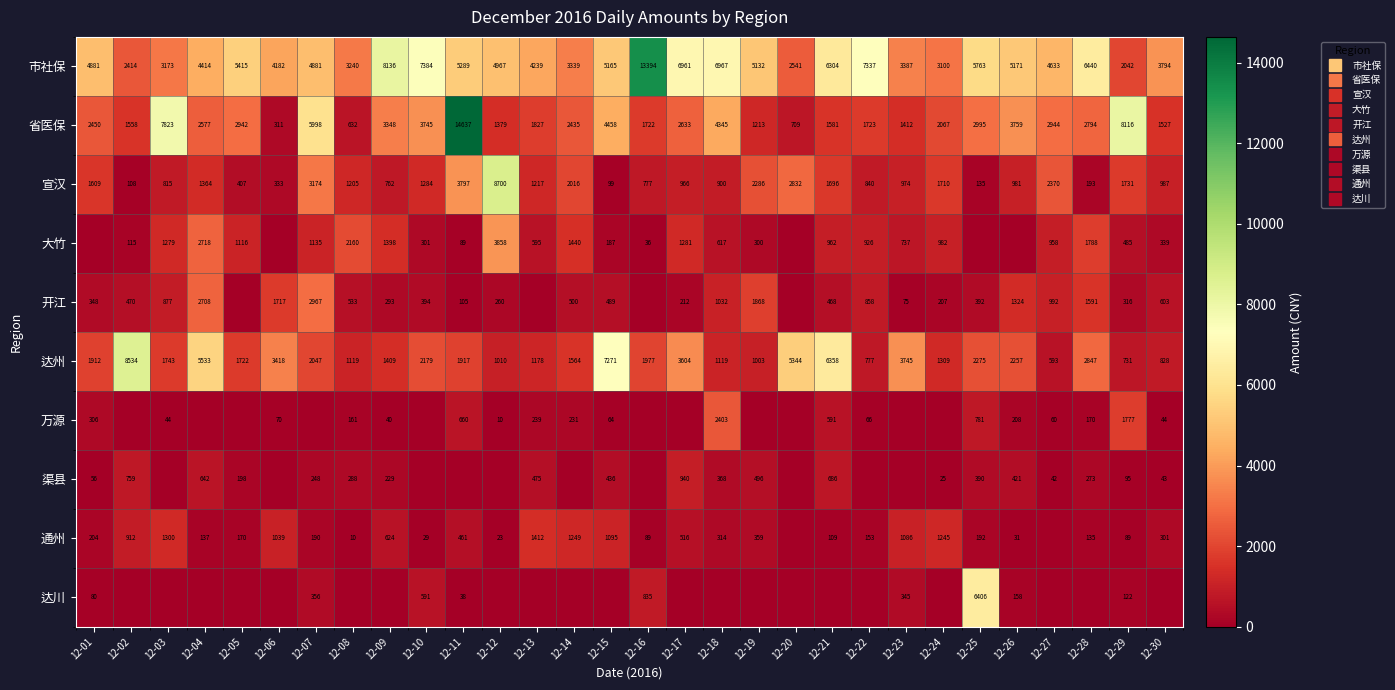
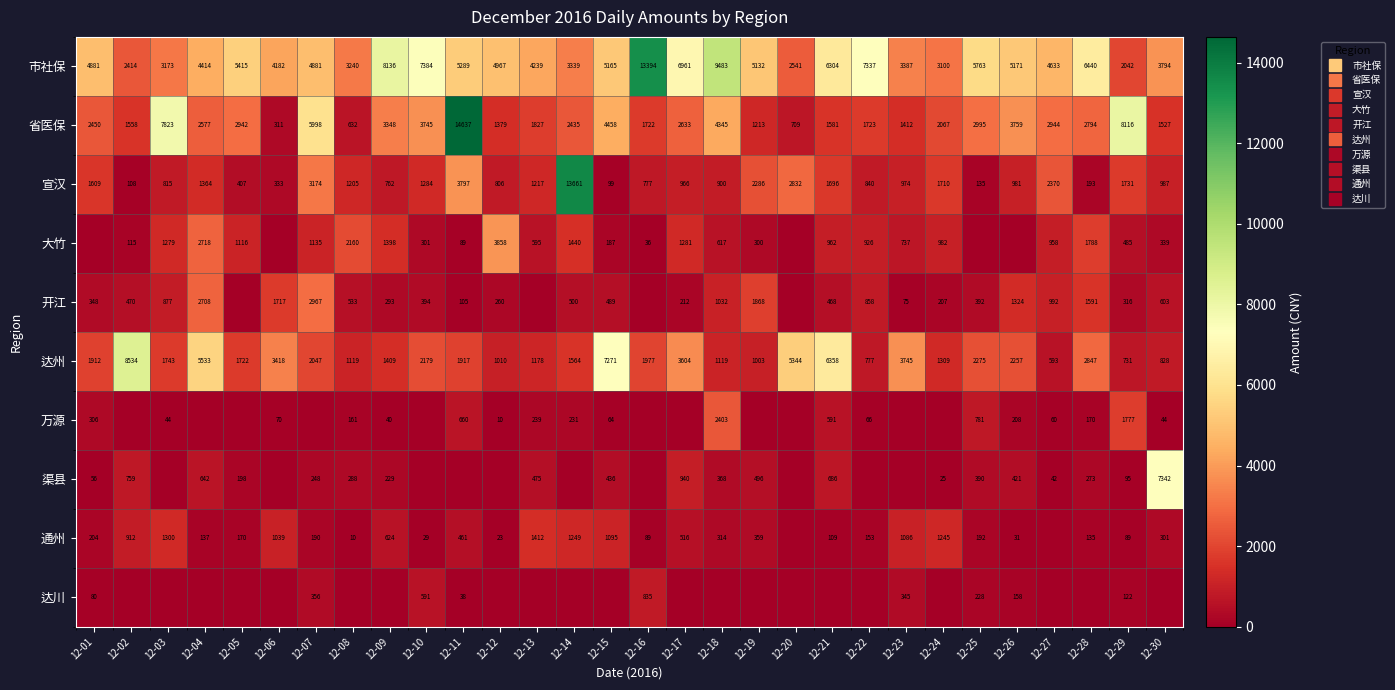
市社保, 12-18: 6967 -> 9483
宣汉, 12-12: 8700 -> 806
宣汉, 12-14: 2016 -> 13661
渠县, 12-30: 43 -> 7342
达川, 12-25: 6406 -> 228
